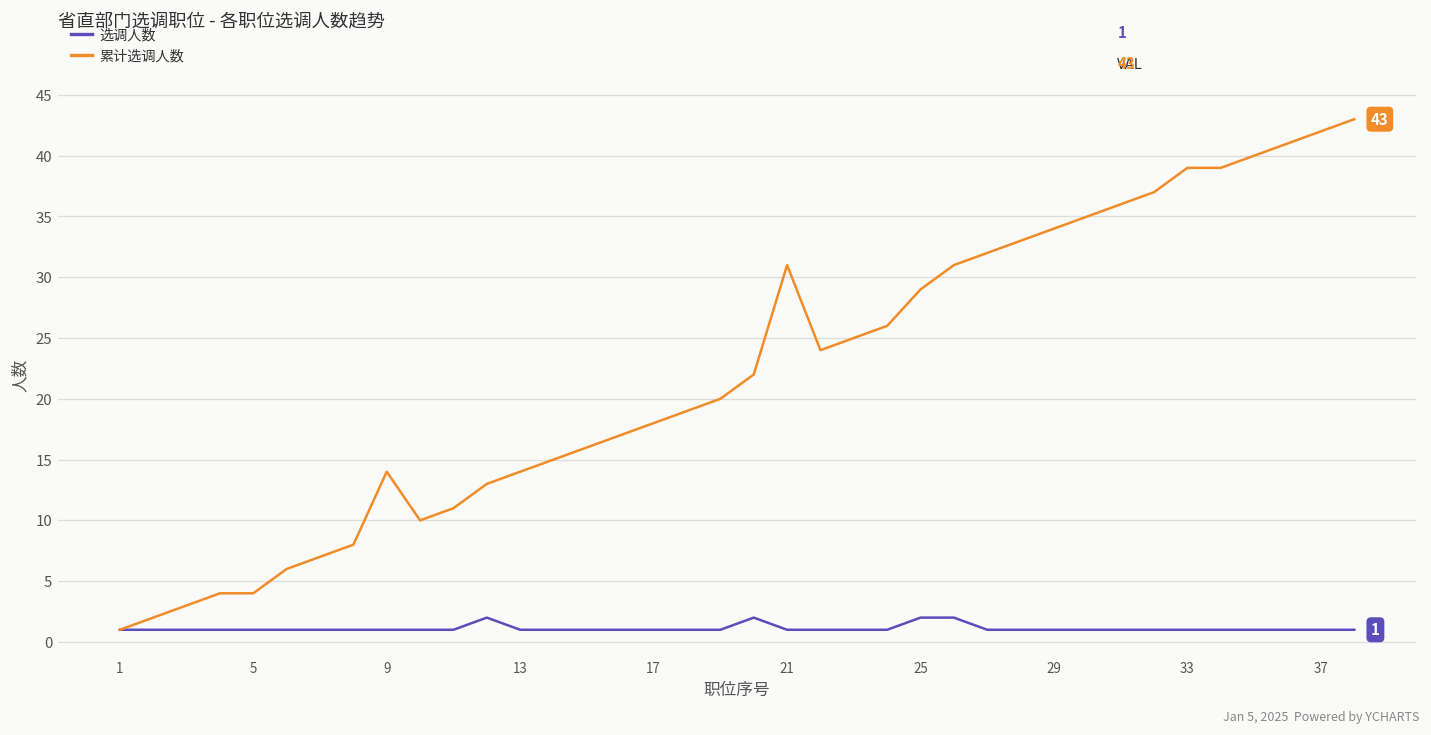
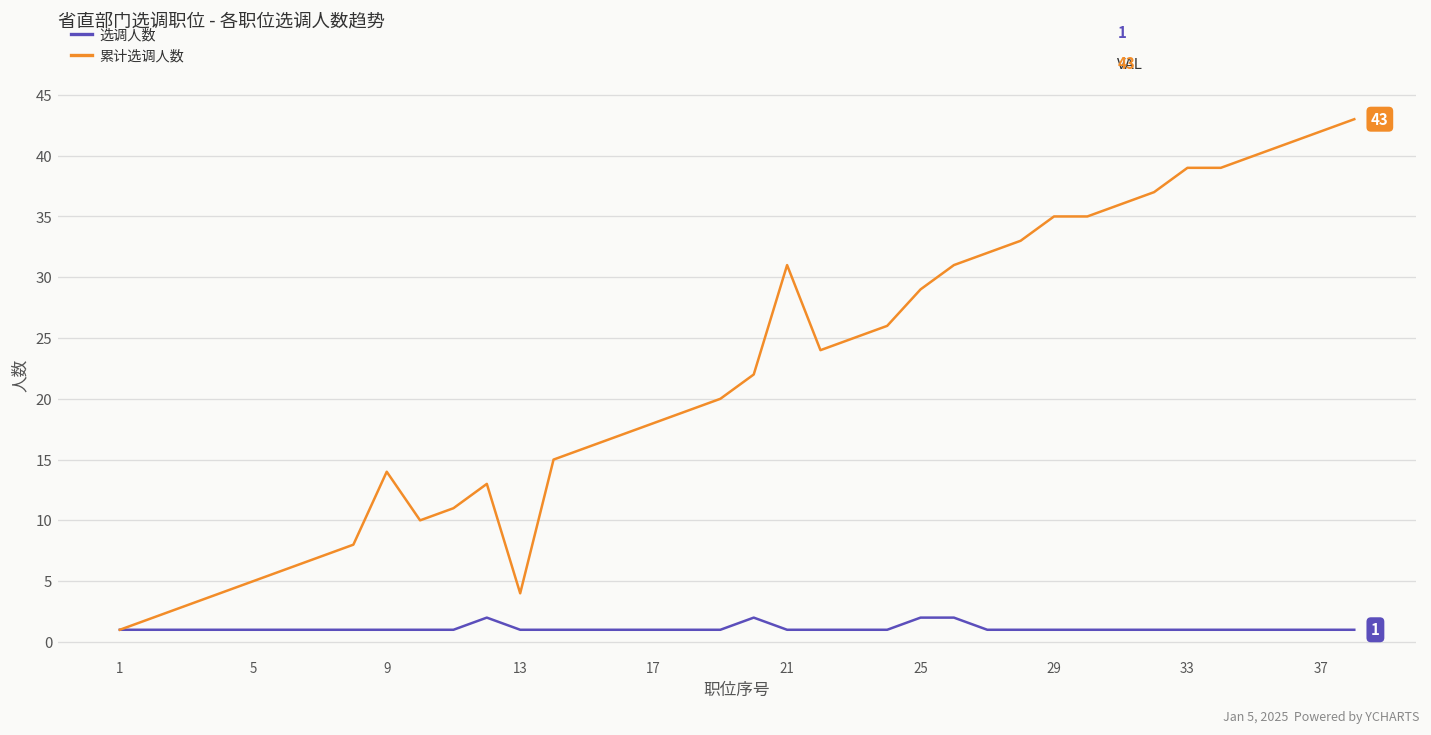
累计选调人数, 5: 4 -> 5
累计选调人数, 13: 14 -> 4
累计选调人数, 29: 34 -> 35
